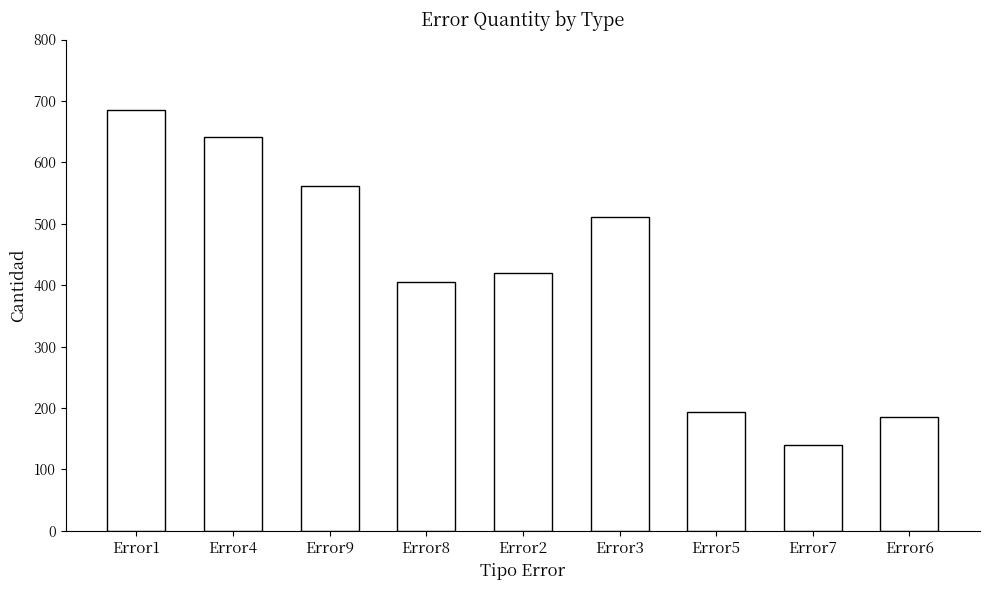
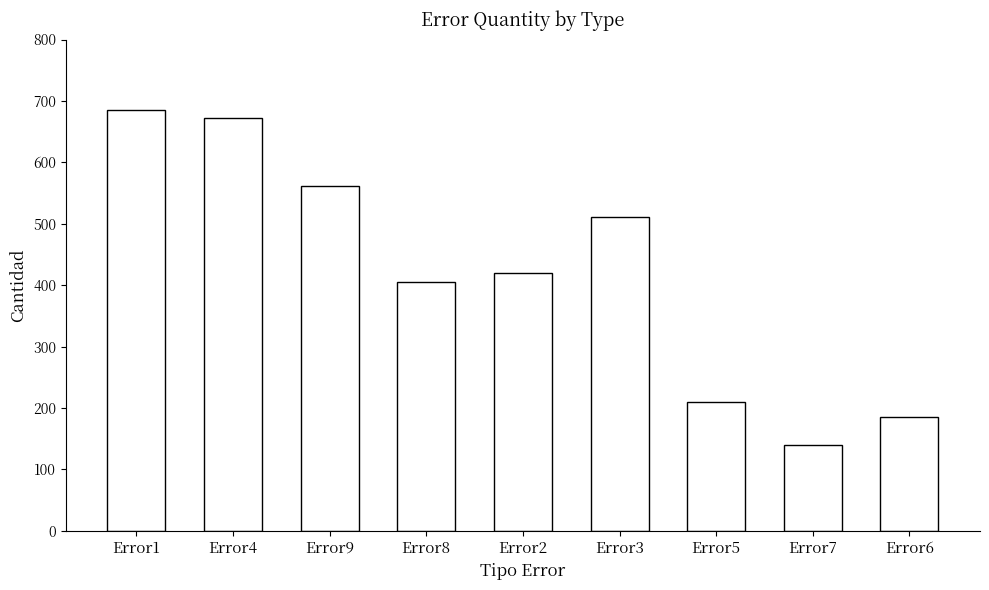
Error4: 640 -> 670
Error5: 190 -> 210
